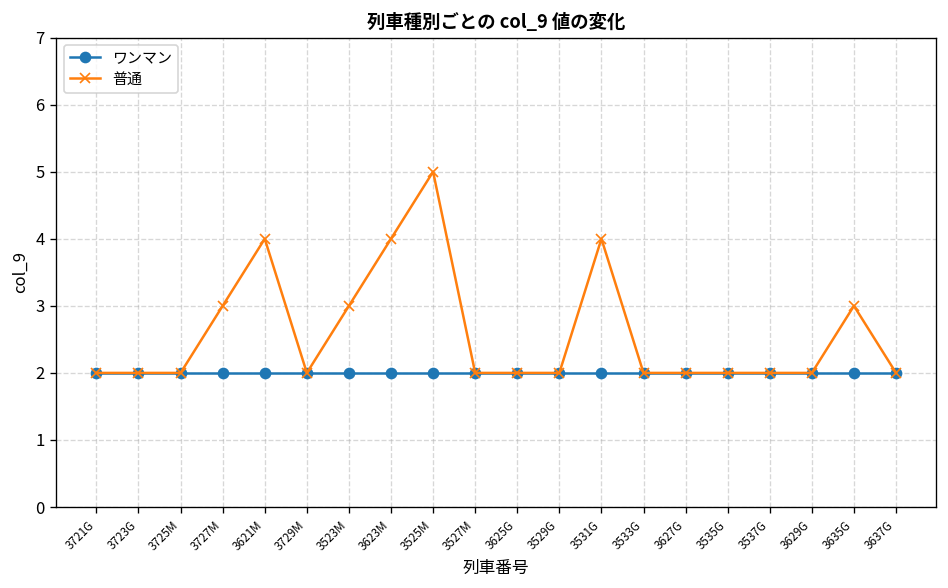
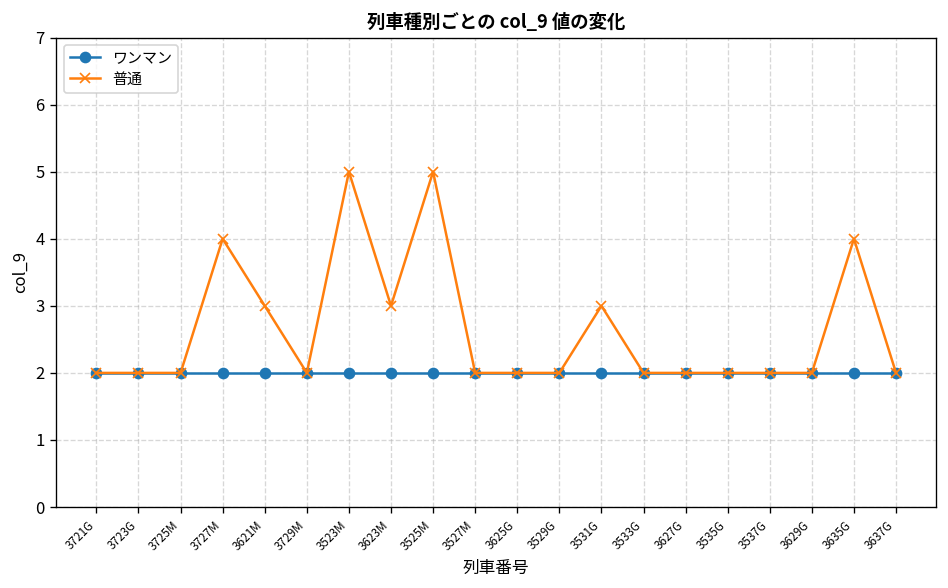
普通, 3727M: 3 -> 4
普通, 3621M: 4 -> 3
普通, 3523M: 3 -> 5
普通, 3623M: 4 -> 3
普通, 3531G: 4 -> 3
普通, 3635G: 3 -> 4
